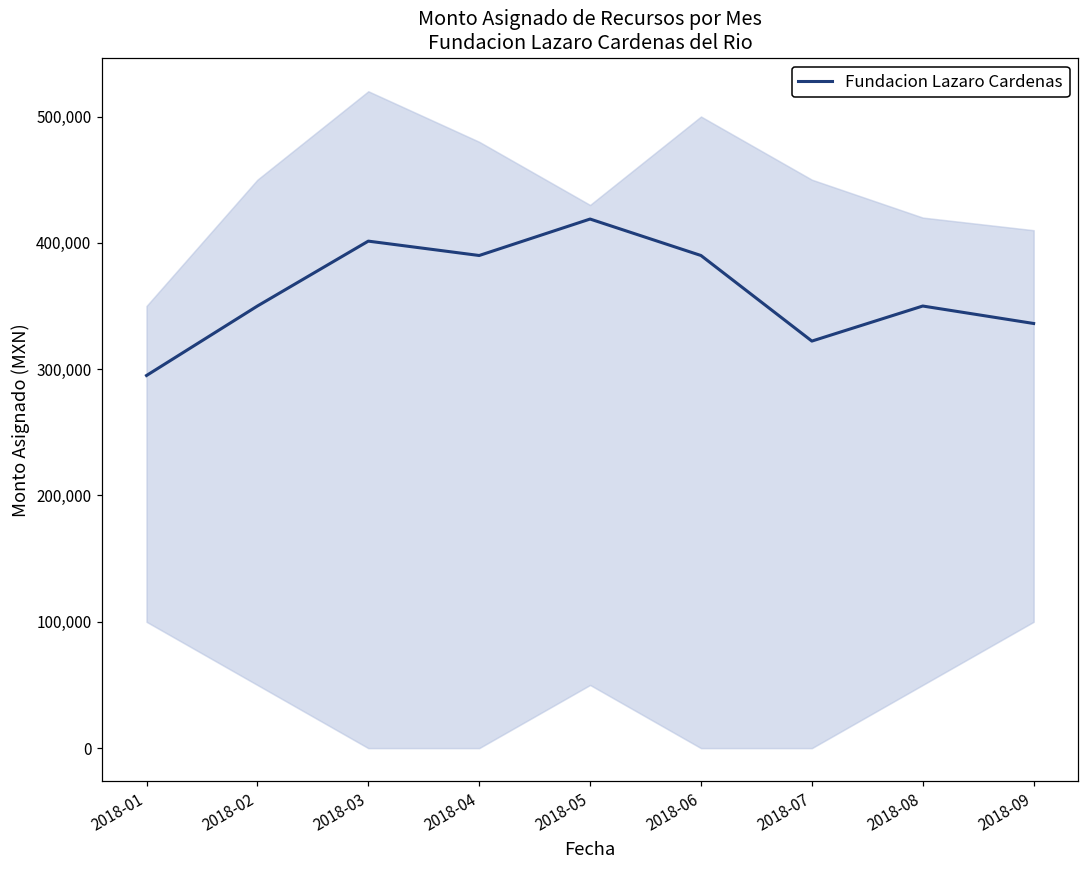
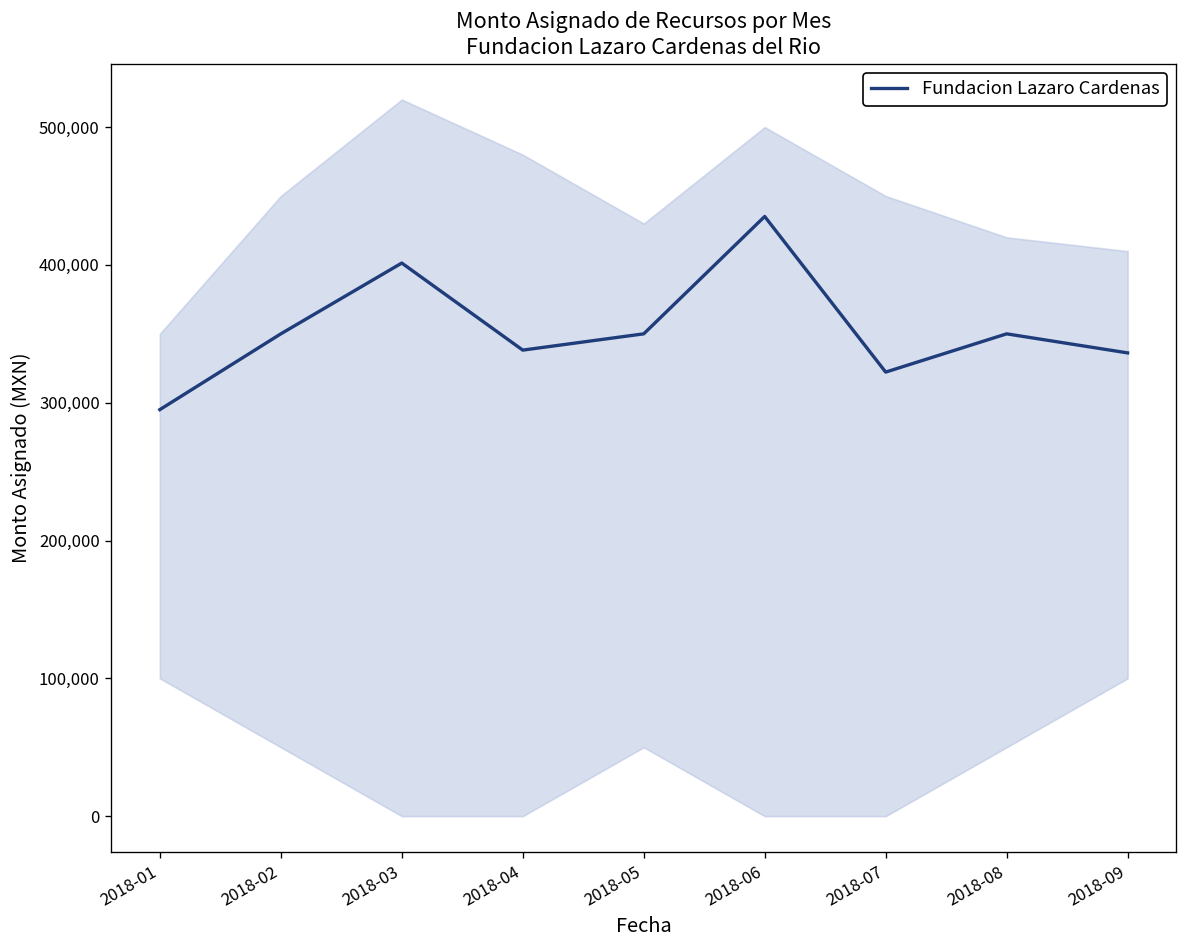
Fundacion Lazaro Cardenas, 2018-04: 390,000 -> 338,000
Fundacion Lazaro Cardenas, 2018-05: 419,000 -> 350,000
Fundacion Lazaro Cardenas, 2018-06: 390,000 -> 435,000
